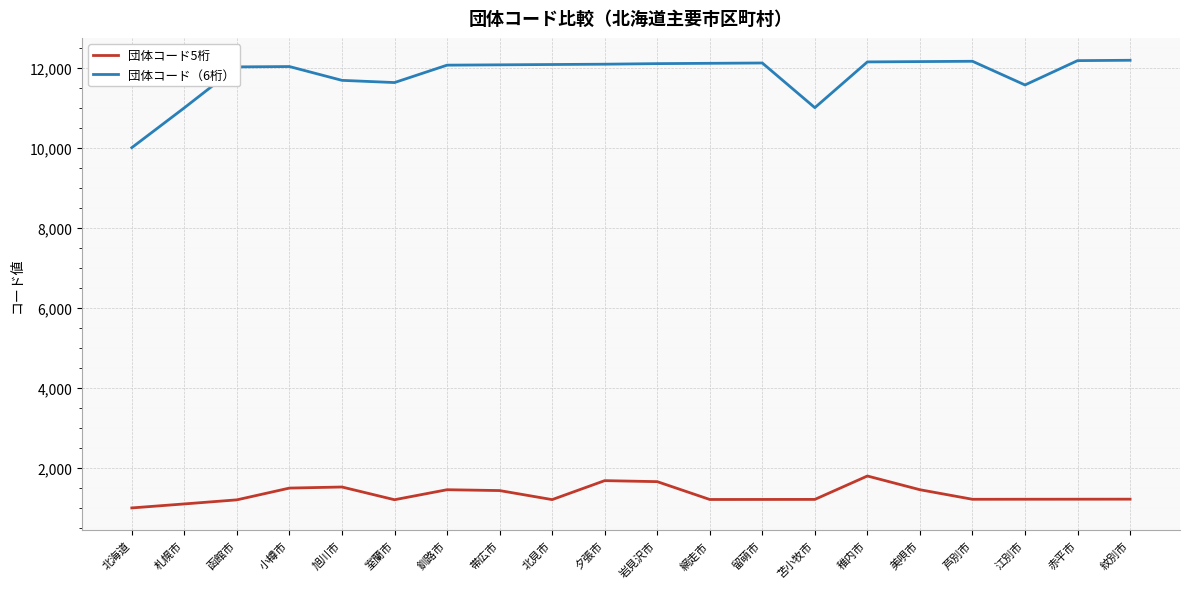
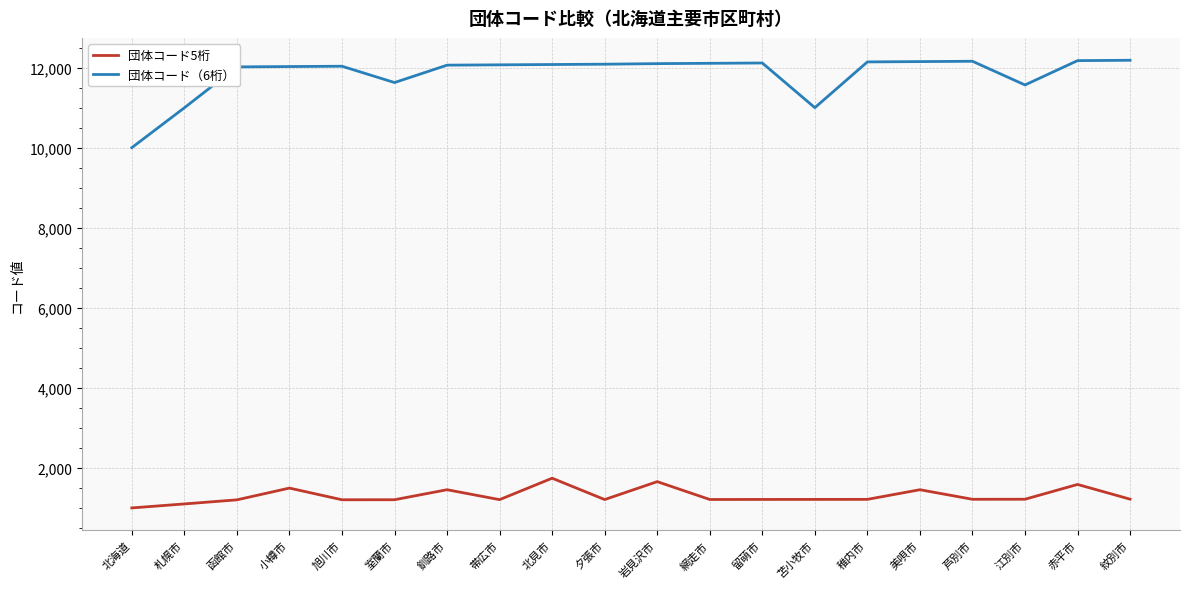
団体コード5桁, 旭川市: 1,500 -> 1,200
団体コード（6桁）, 旭川市: 11,700 -> 12,000
団体コード5桁, 帯広市: 1,400 -> 1,200
団体コード5桁, 北見市: 1,200 -> 1,700
団体コード5桁, 夕張市: 1,700 -> 1,200
団体コード5桁, 稚内市: 1,800 -> 1,200
団体コード5桁, 赤平市: 1,200 -> 1,600
